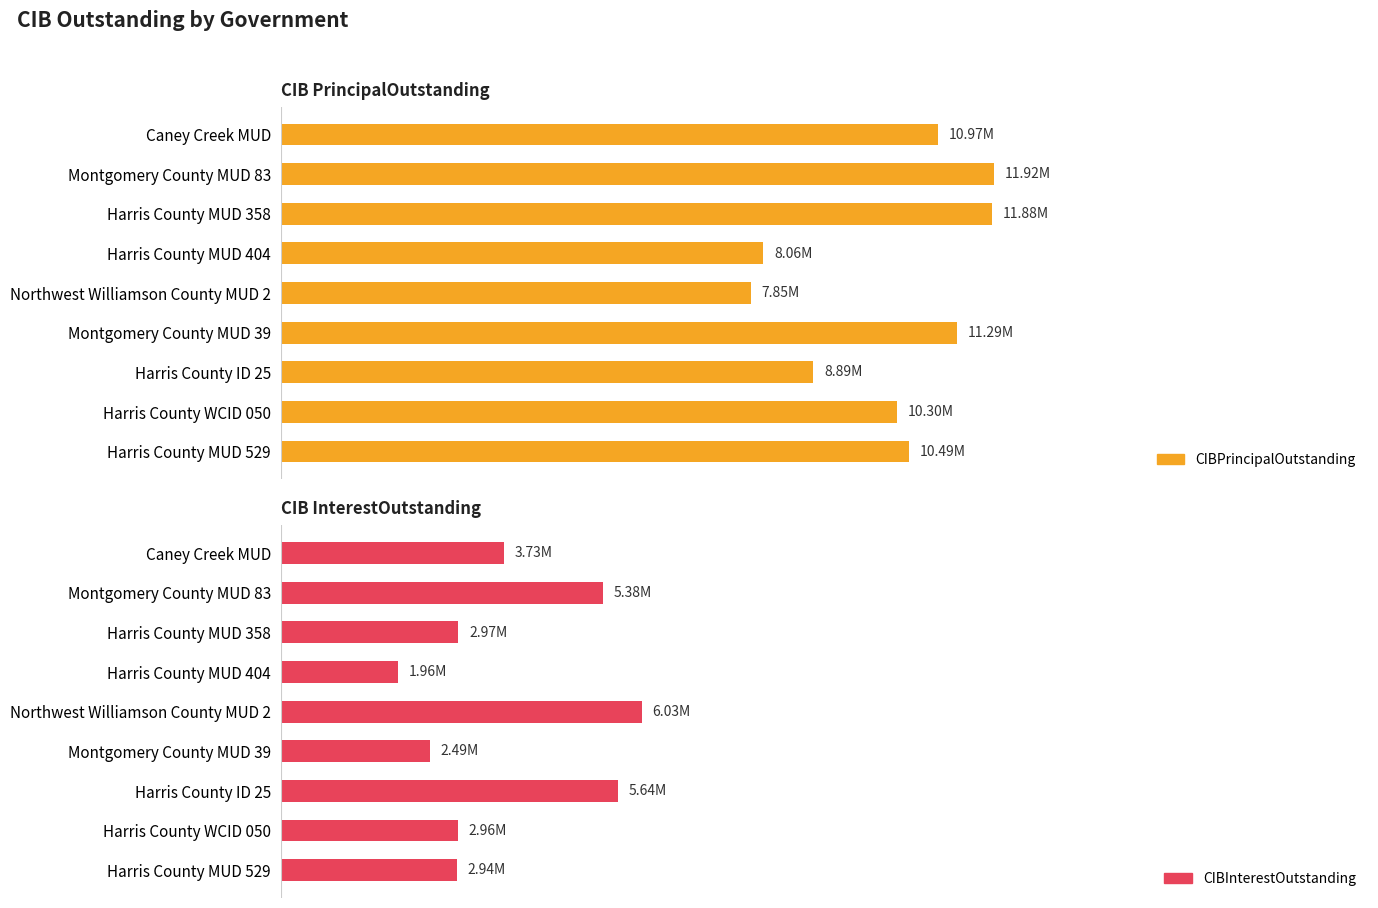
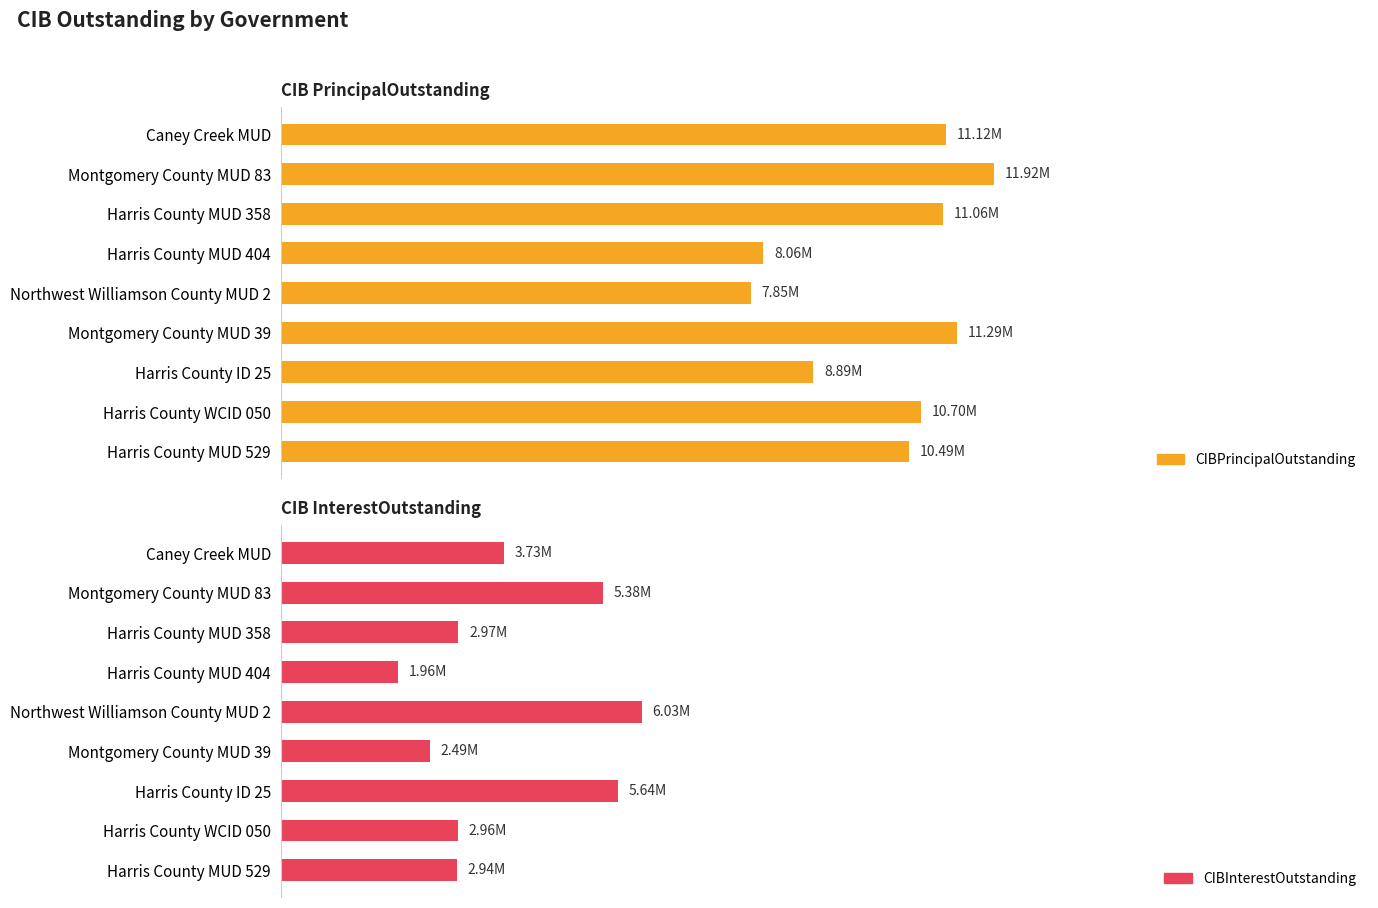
CIB PrincipalOutstanding, Caney Creek MUD: 10.97M -> 11.12M
CIB PrincipalOutstanding, Harris County MUD 358: 11.88M -> 11.06M
CIB PrincipalOutstanding, Harris County WCID 050: 10.30M -> 10.70M
